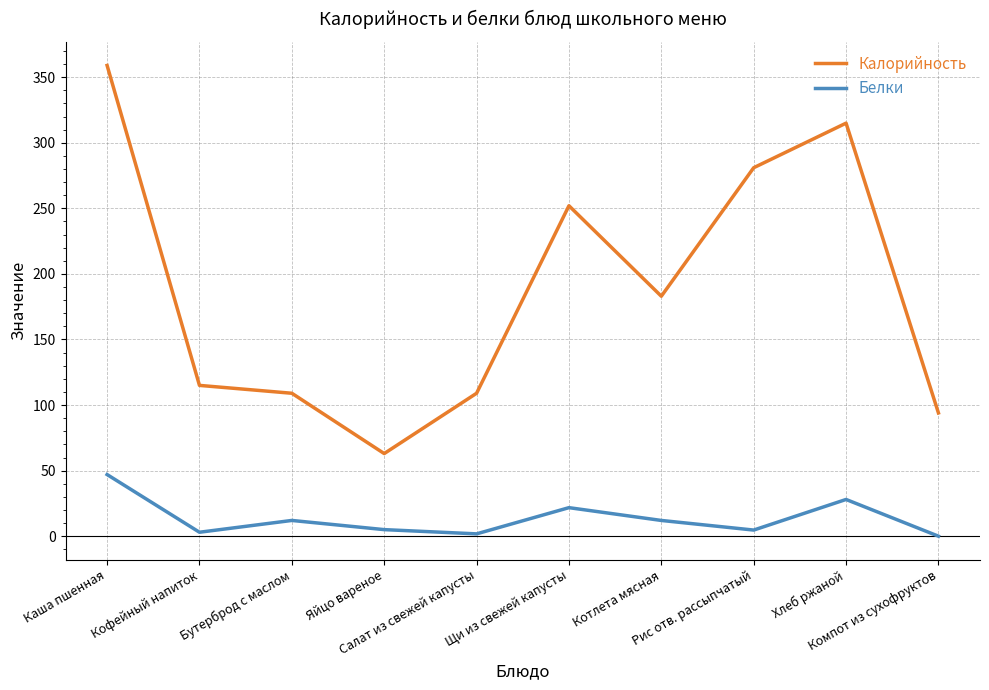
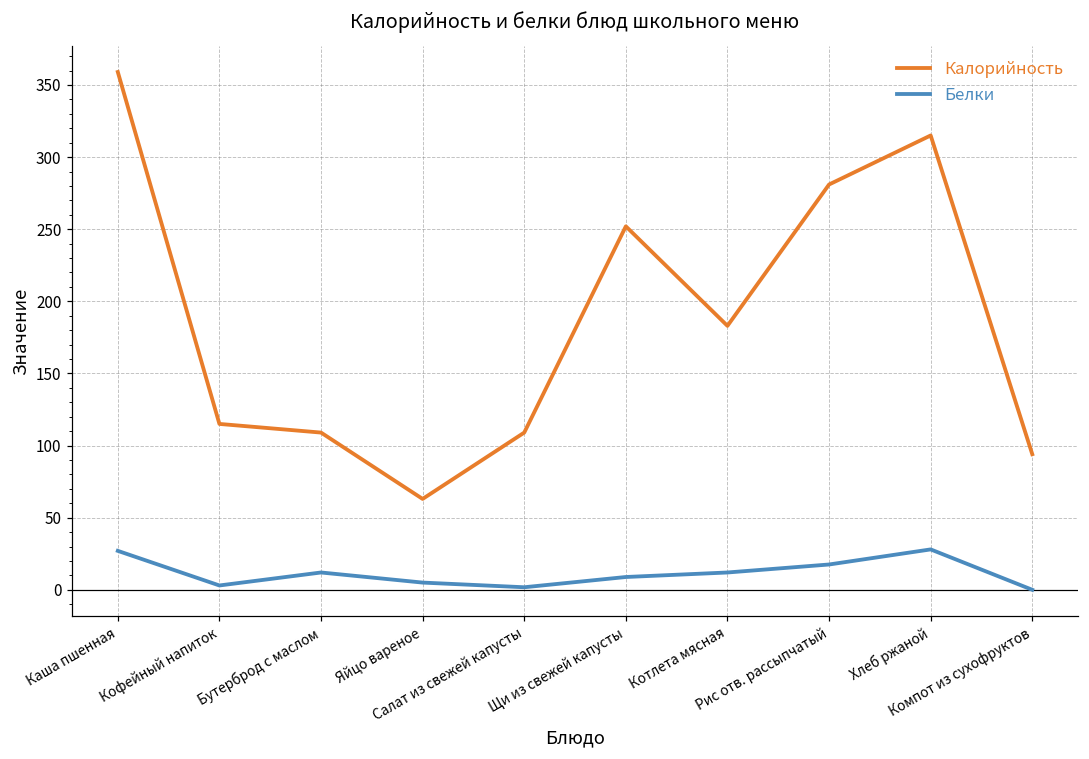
Белки, Каша пшенная: 47 -> 27
Белки, Щи из свежей капусты: 22 -> 9
Белки, Рис отв. рассыпчатый: 5 -> 18
